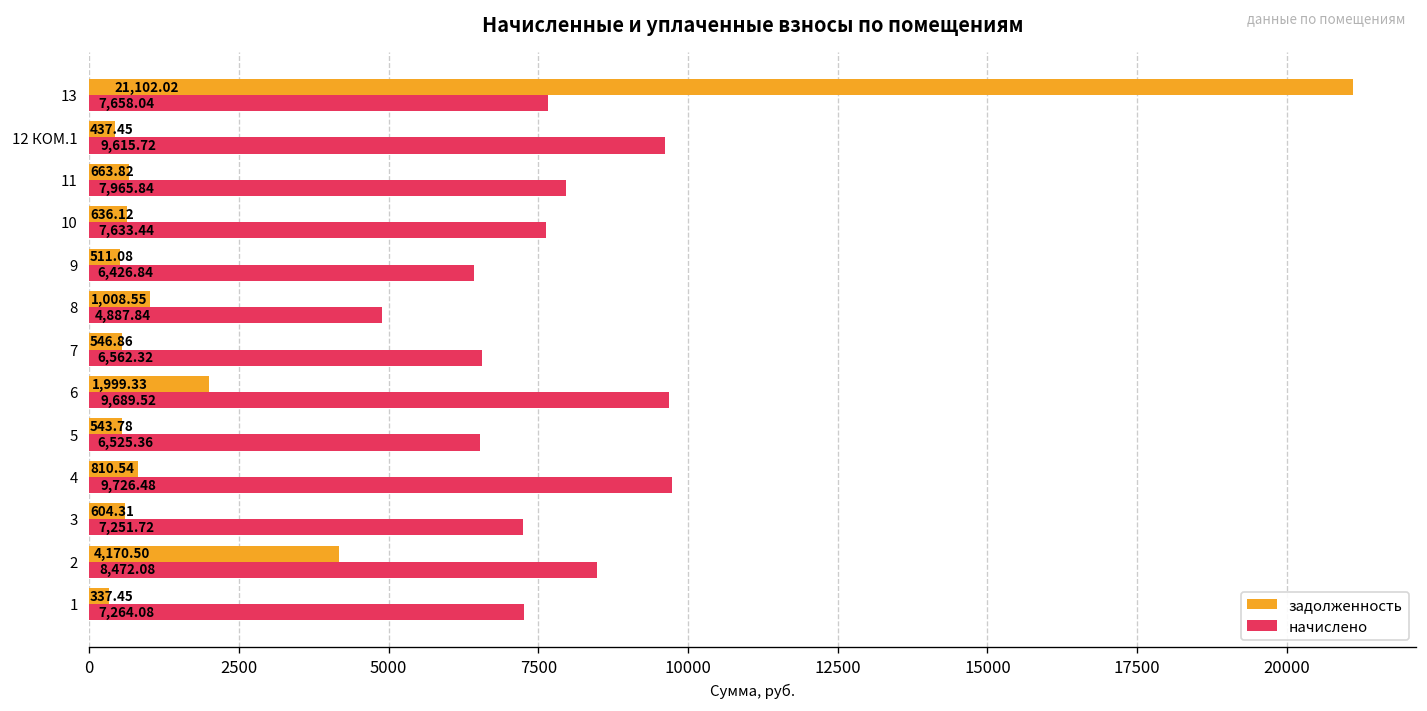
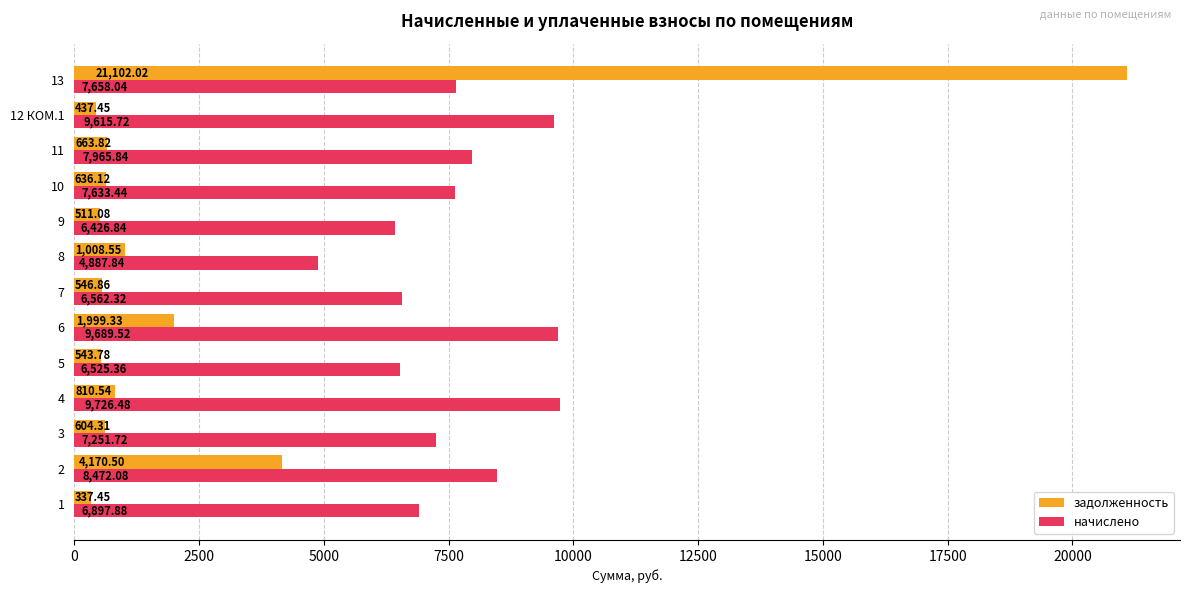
начислено, 1: 7,264.08 -> 6,897.88
